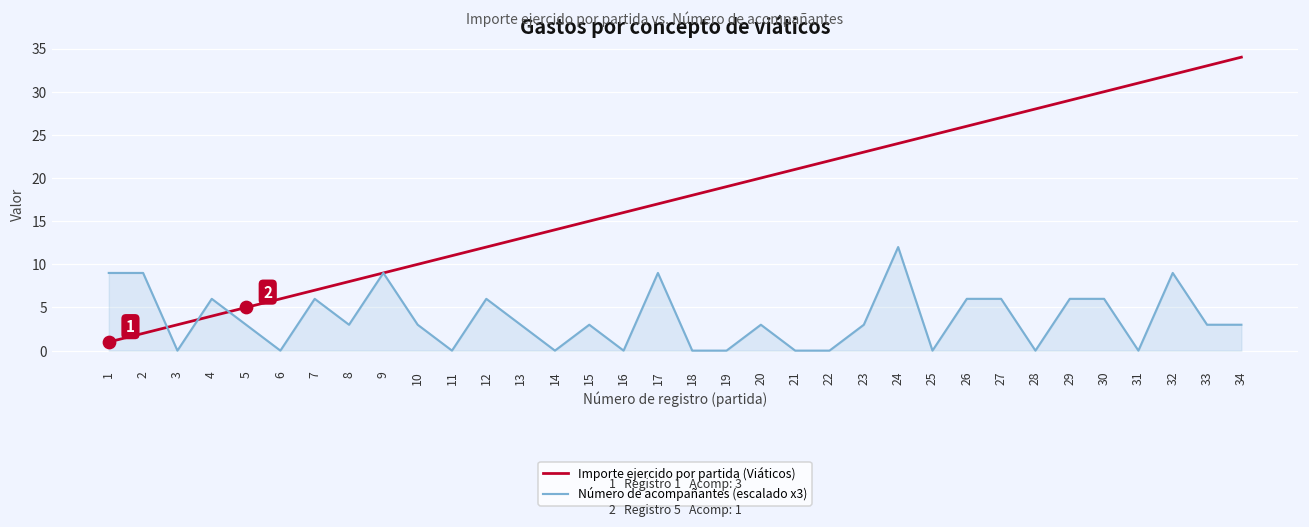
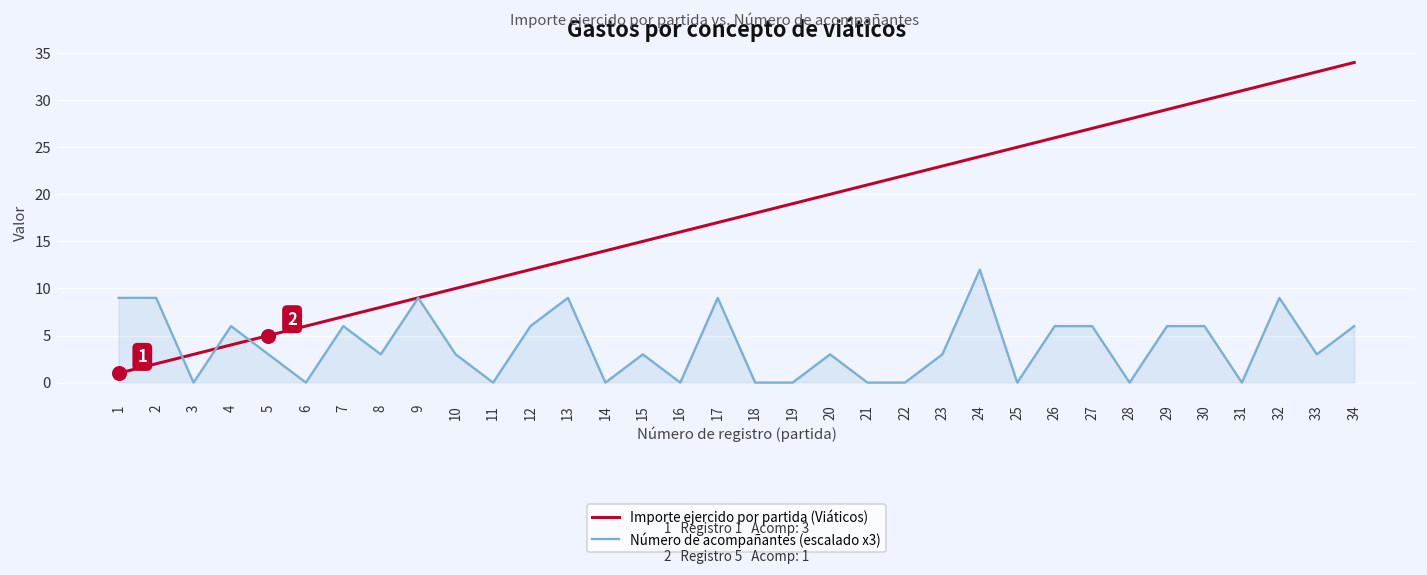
Número de acompañantes (escalado x3), 13: 3 -> 9
Número de acompañantes (escalado x3), 34: 3 -> 6
